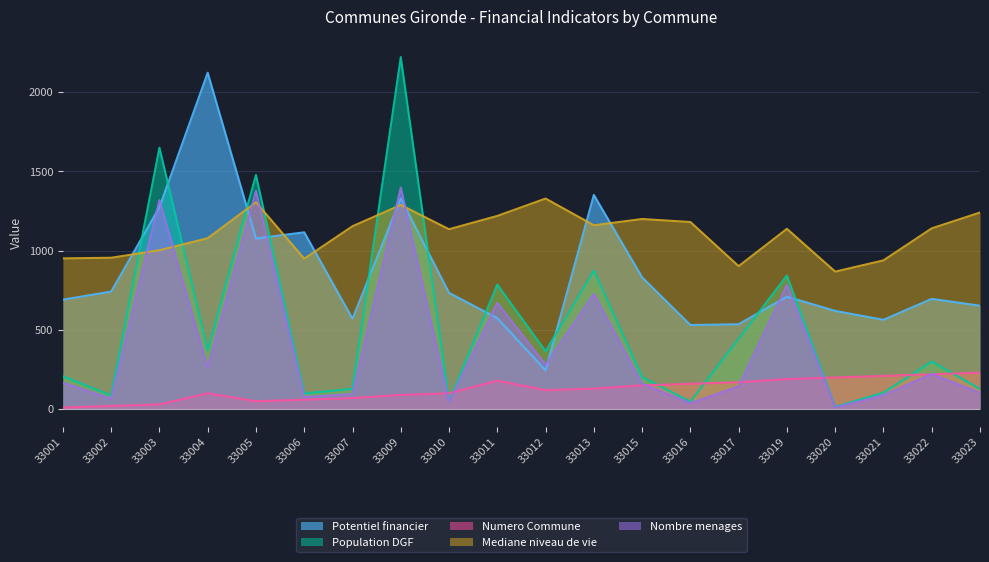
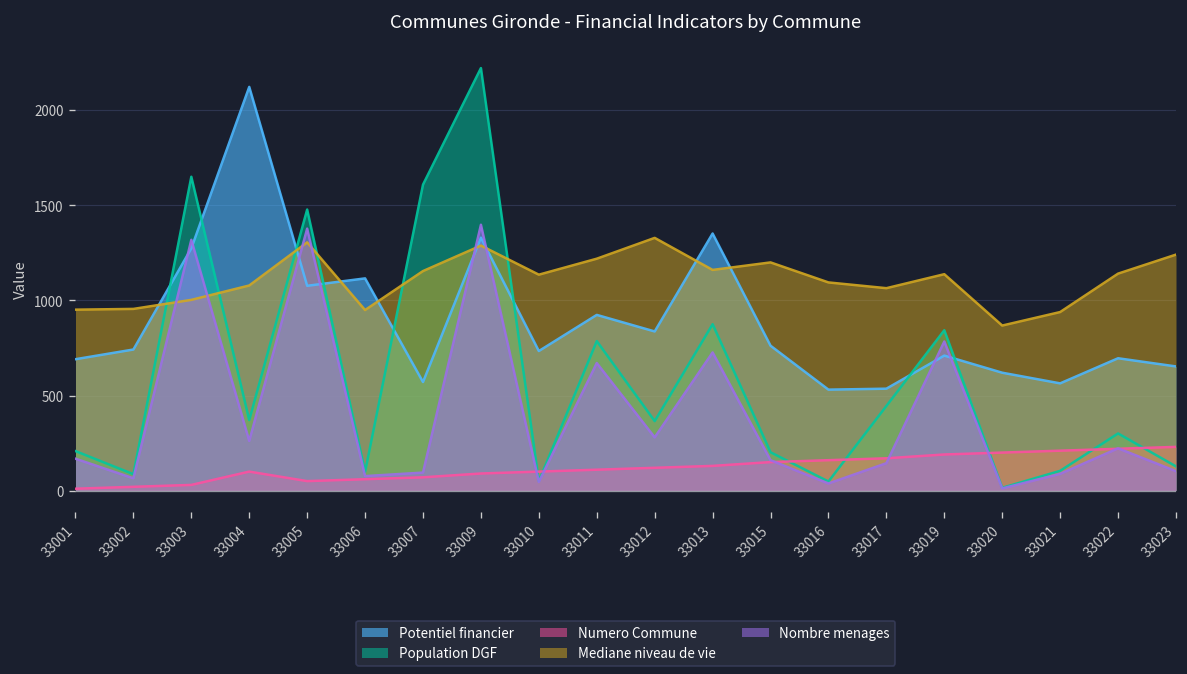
Population DGF, 33007: 130 -> 1610
Potentiel financier, 33011: 570 -> 920
Numero Commune, 33011: 180 -> 110
Potentiel financier, 33012: 250 -> 840
Potentiel financier, 33015: 830 -> 760
Mediane niveau de vie, 33016: 1180 -> 1090
Mediane niveau de vie, 33017: 900 -> 1060
